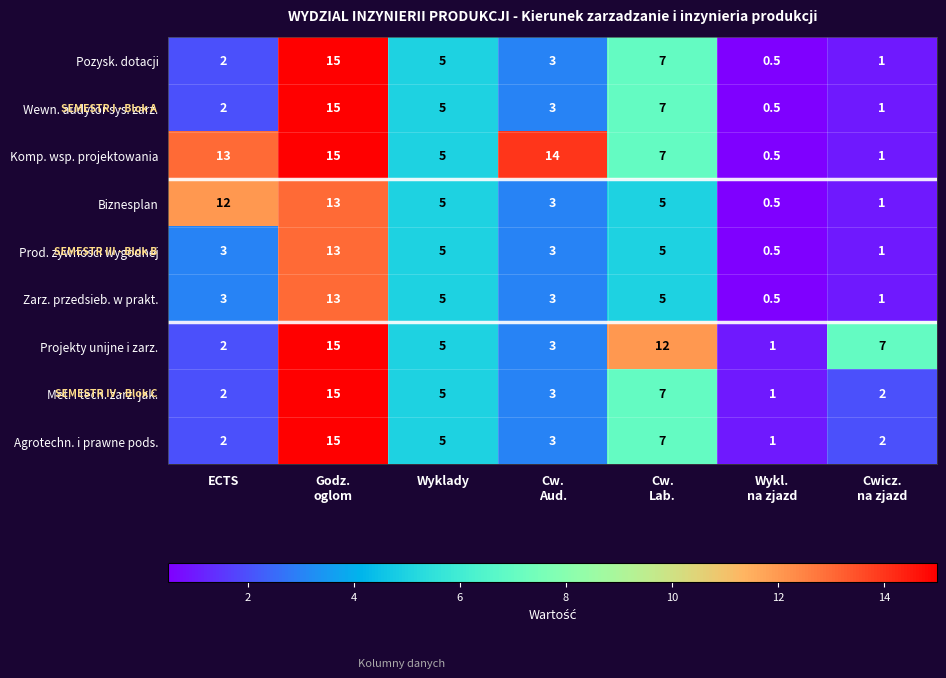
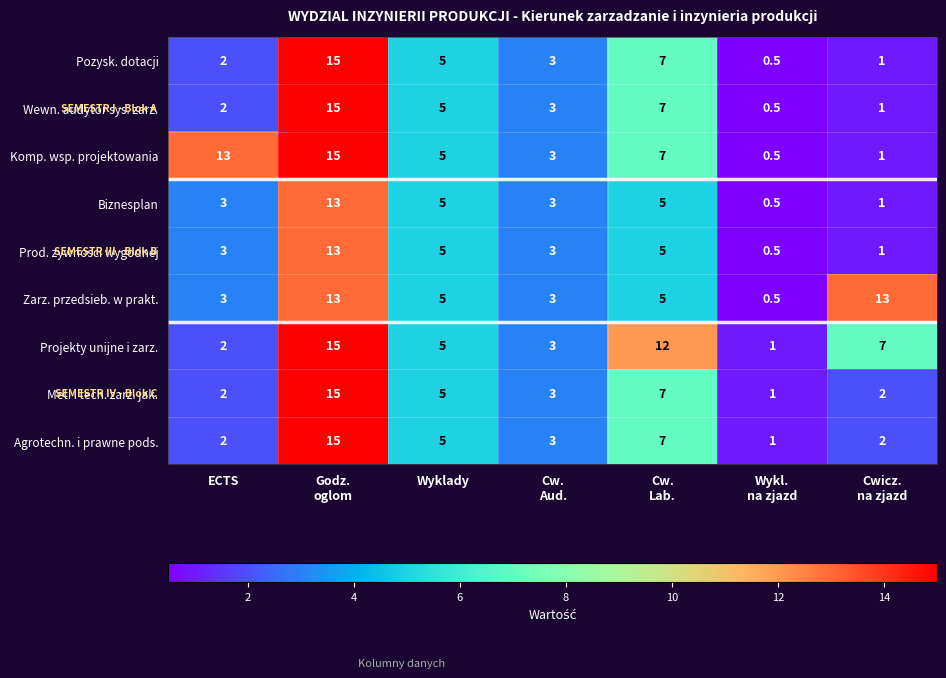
Komp. wsp. projektowania, Cw. Aud.: 14 -> 3
Biznesplan, ECTS: 12 -> 3
Zarz. przedsieb. w prakt., Cwicz. na zjazd: 1 -> 13
